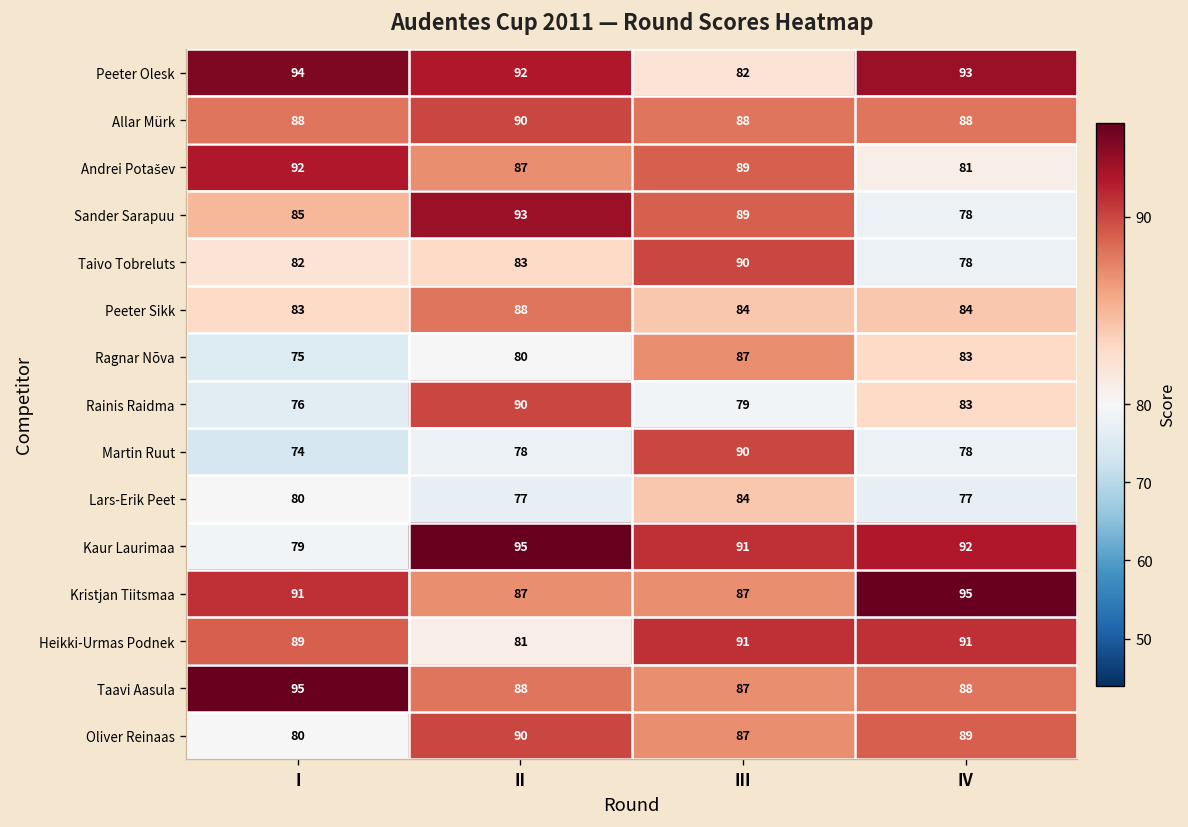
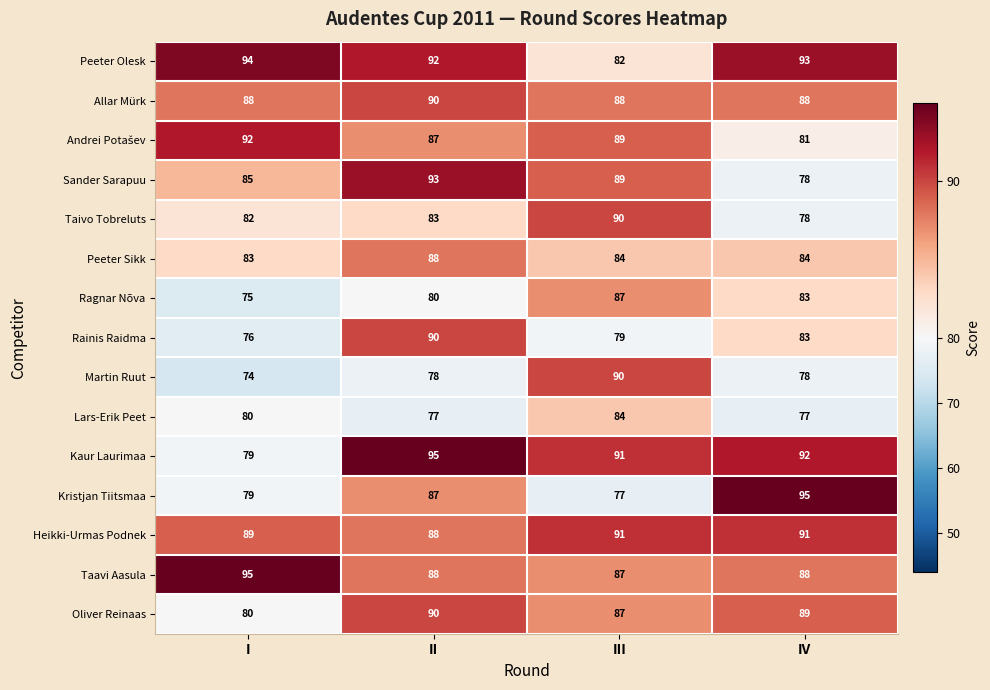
Kristjan Tiitsmaa, I: 91 -> 79
Kristjan Tiitsmaa, III: 87 -> 77
Heikki-Urmas Podnek, II: 81 -> 88
